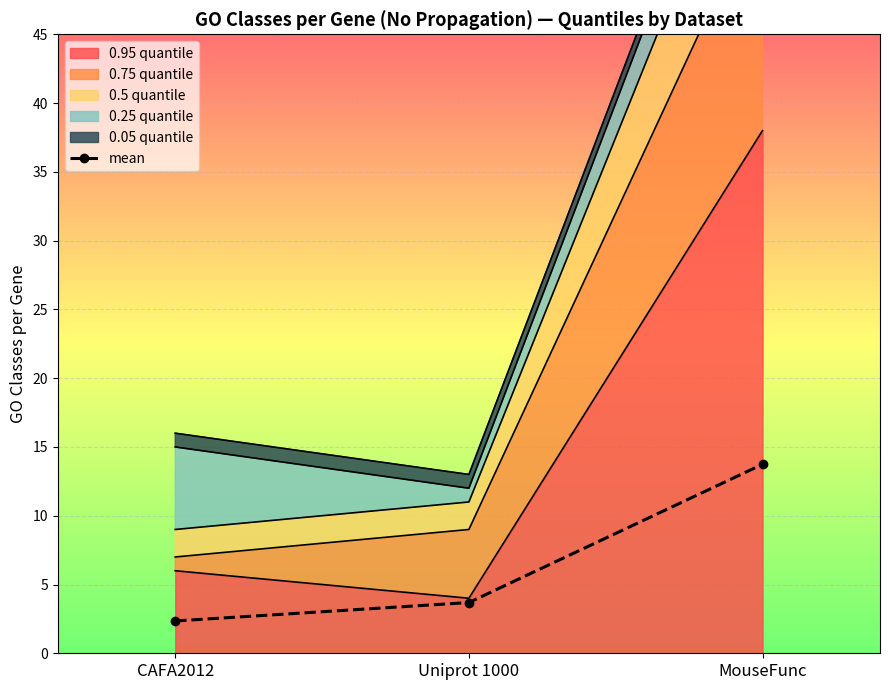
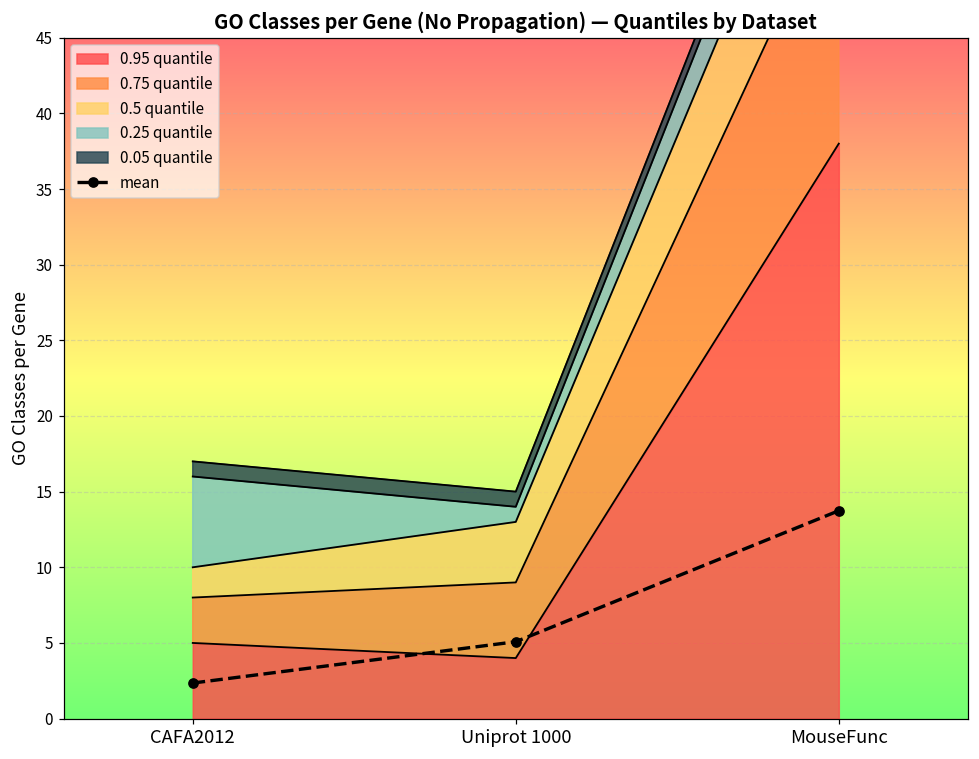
0.95 quantile, CAFA2012: 6 -> 5
0.75 quantile, CAFA2012: 1 -> 3
0.5 quantile, Uniprot 1000: 2 -> 4
mean, Uniprot 1000: 3.7 -> 5.1
